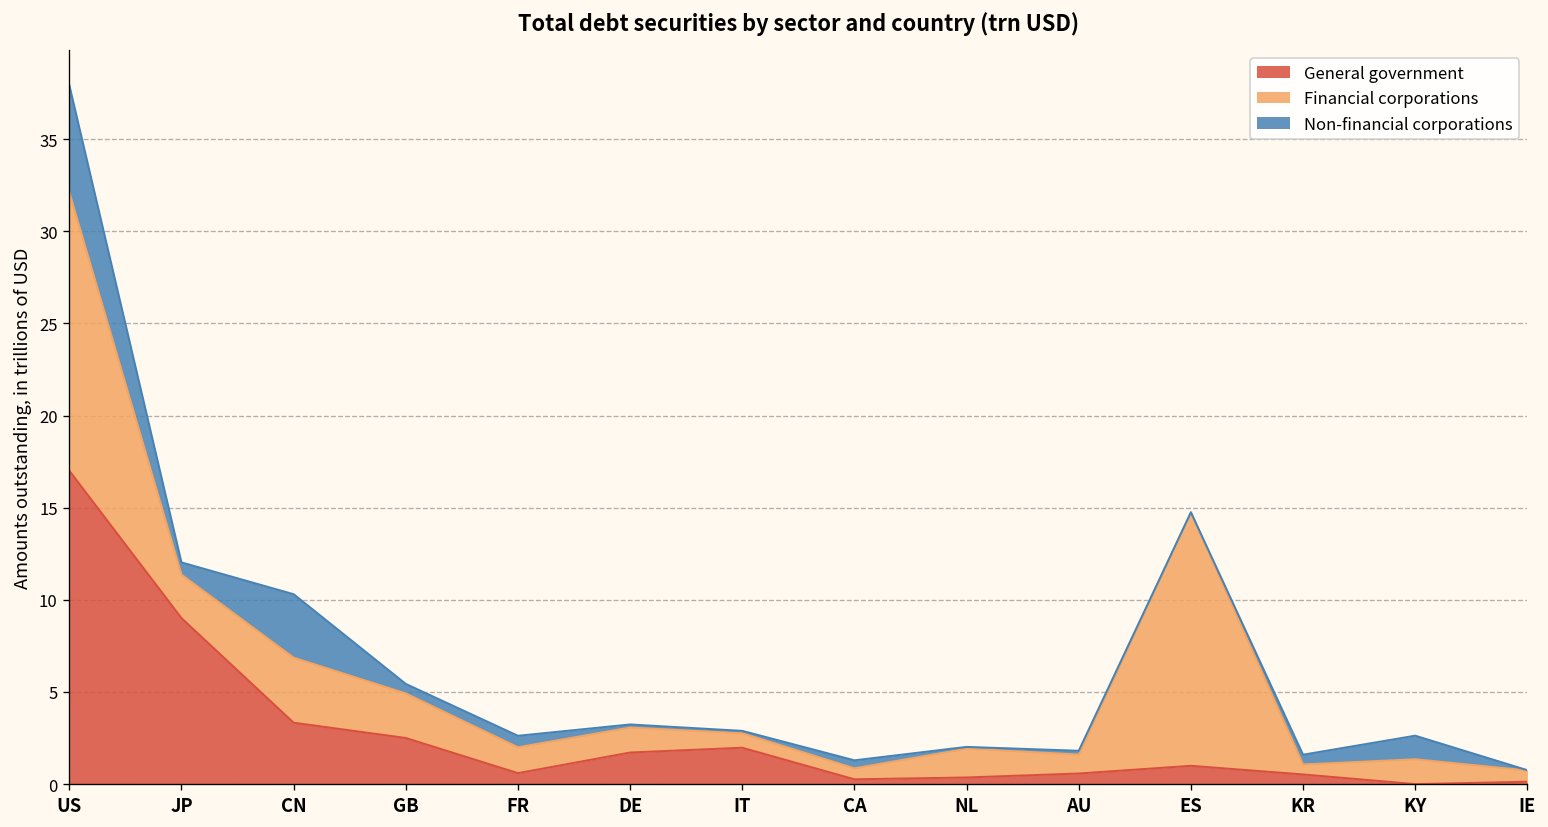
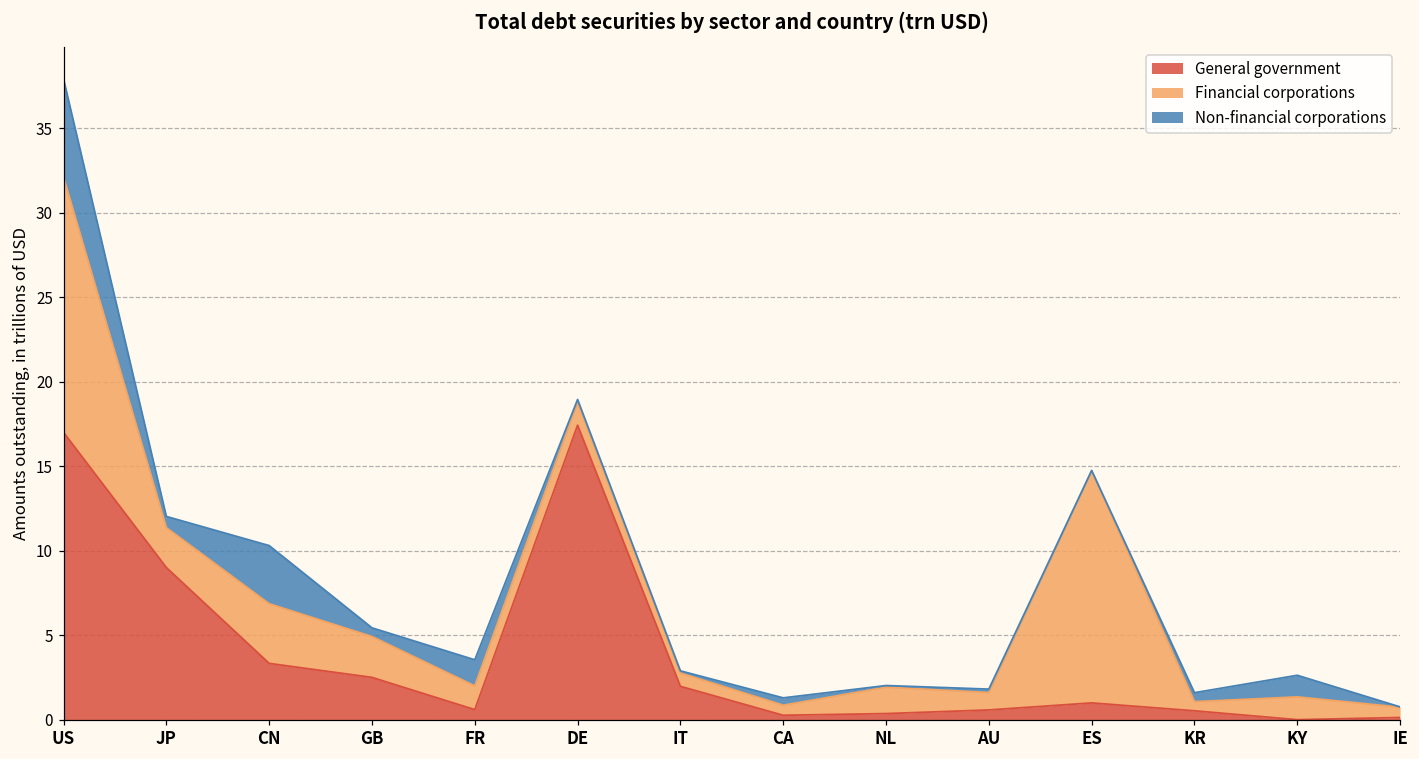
Non-financial corporations, FR: 0.6 -> 1.5
General government, DE: 1.7 -> 17.4
